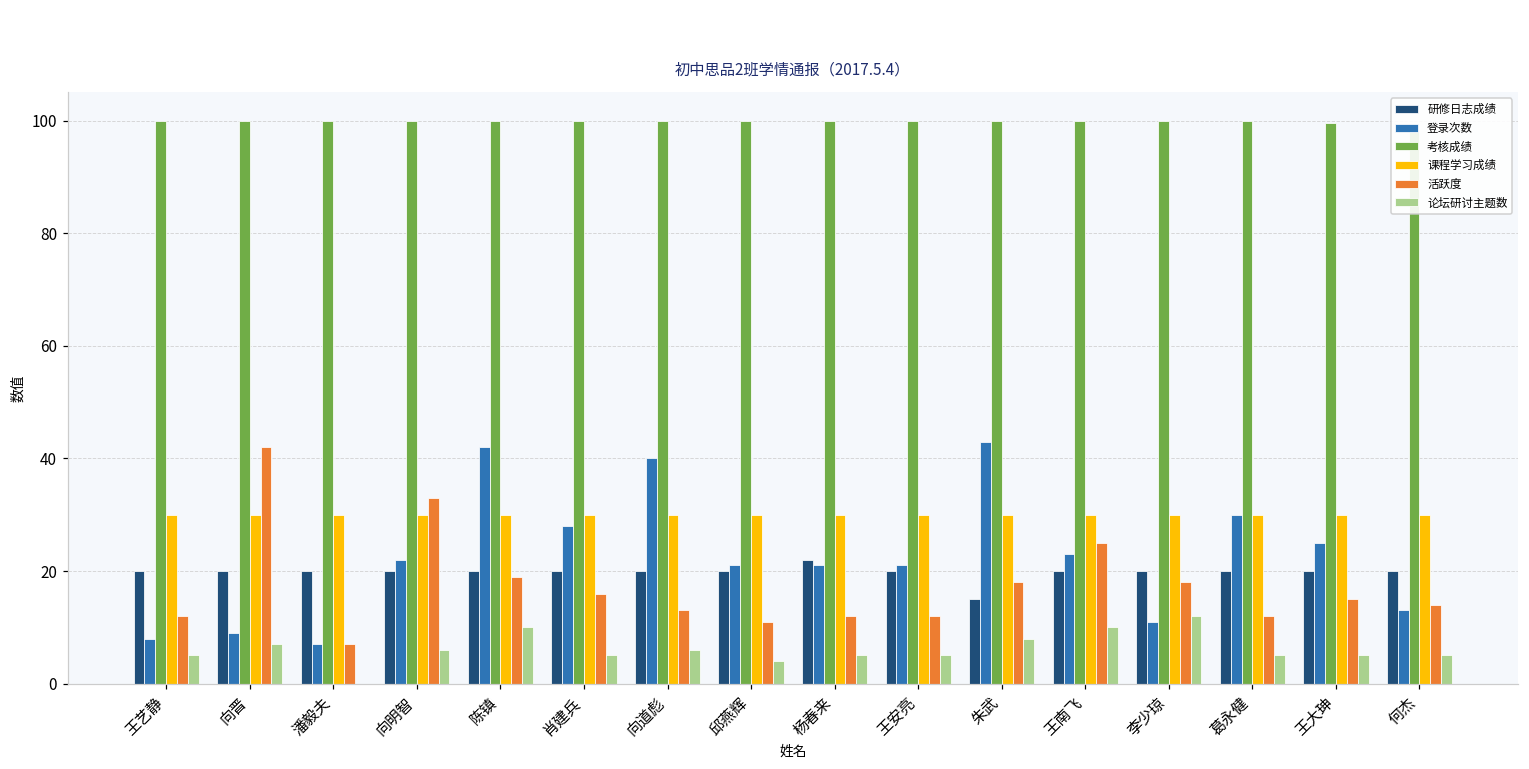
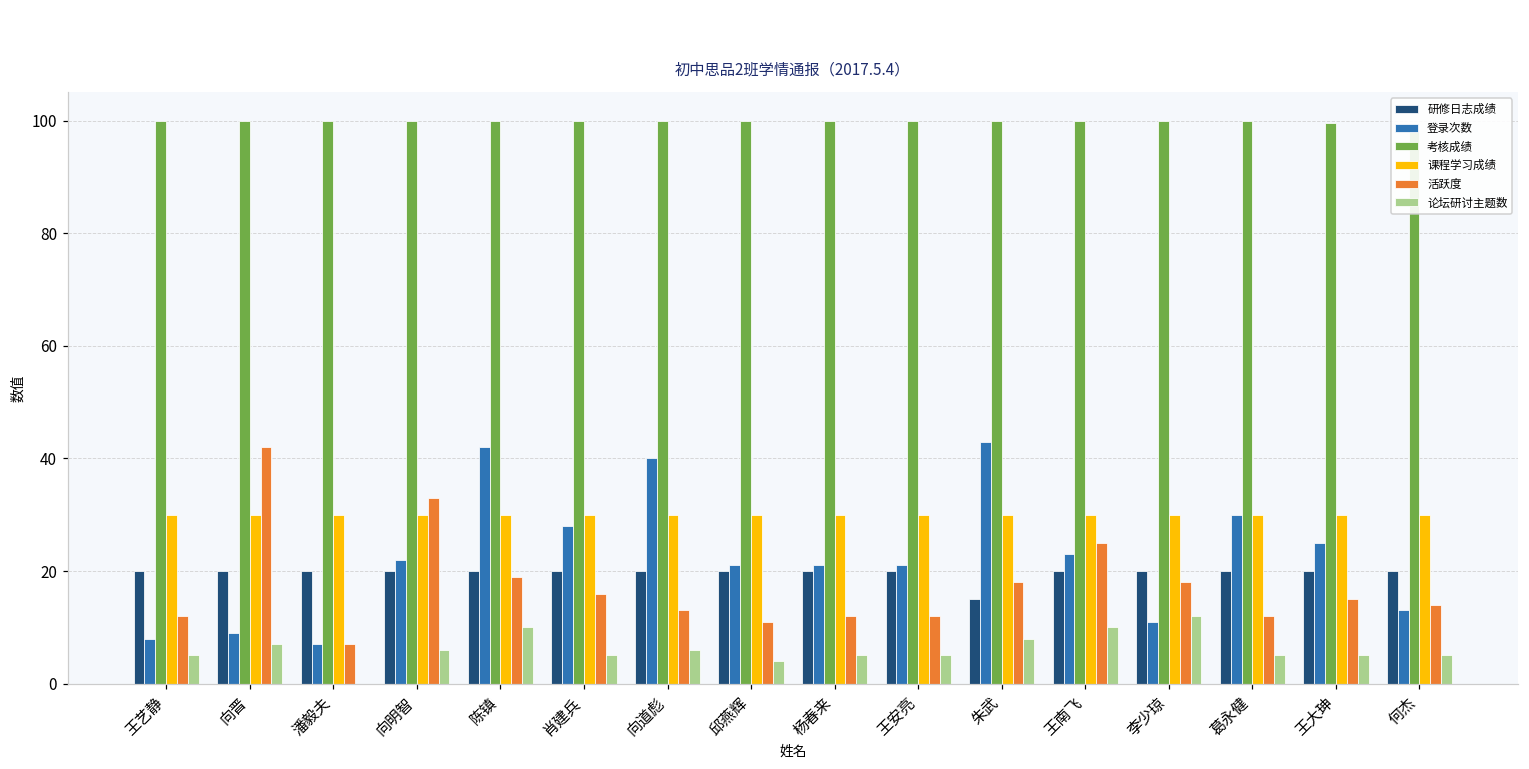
研修日志成绩, 杨春来: 22 -> 20
